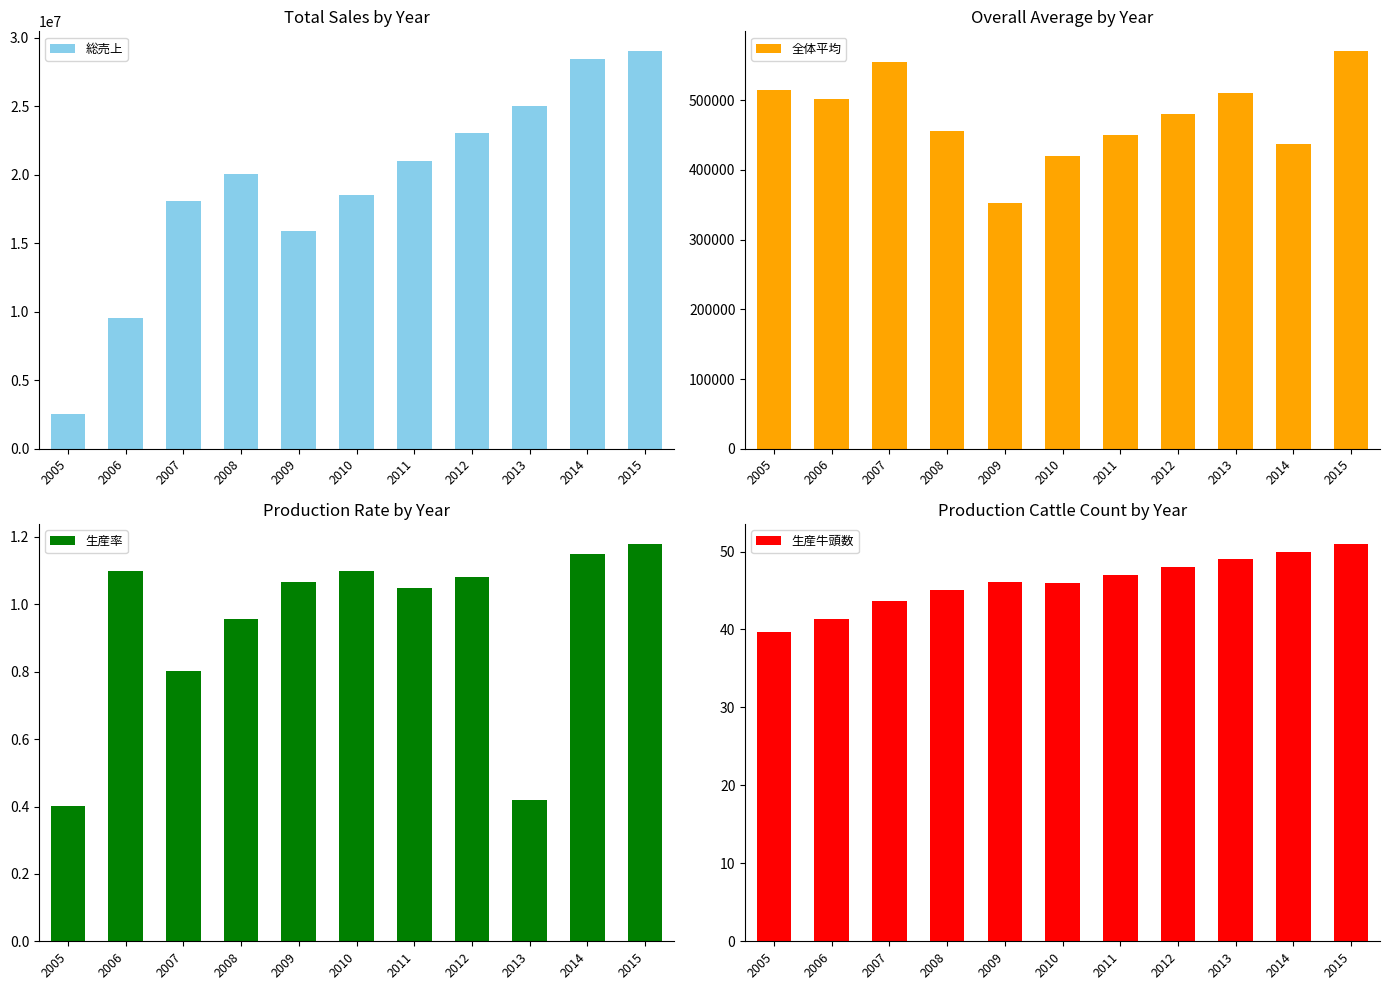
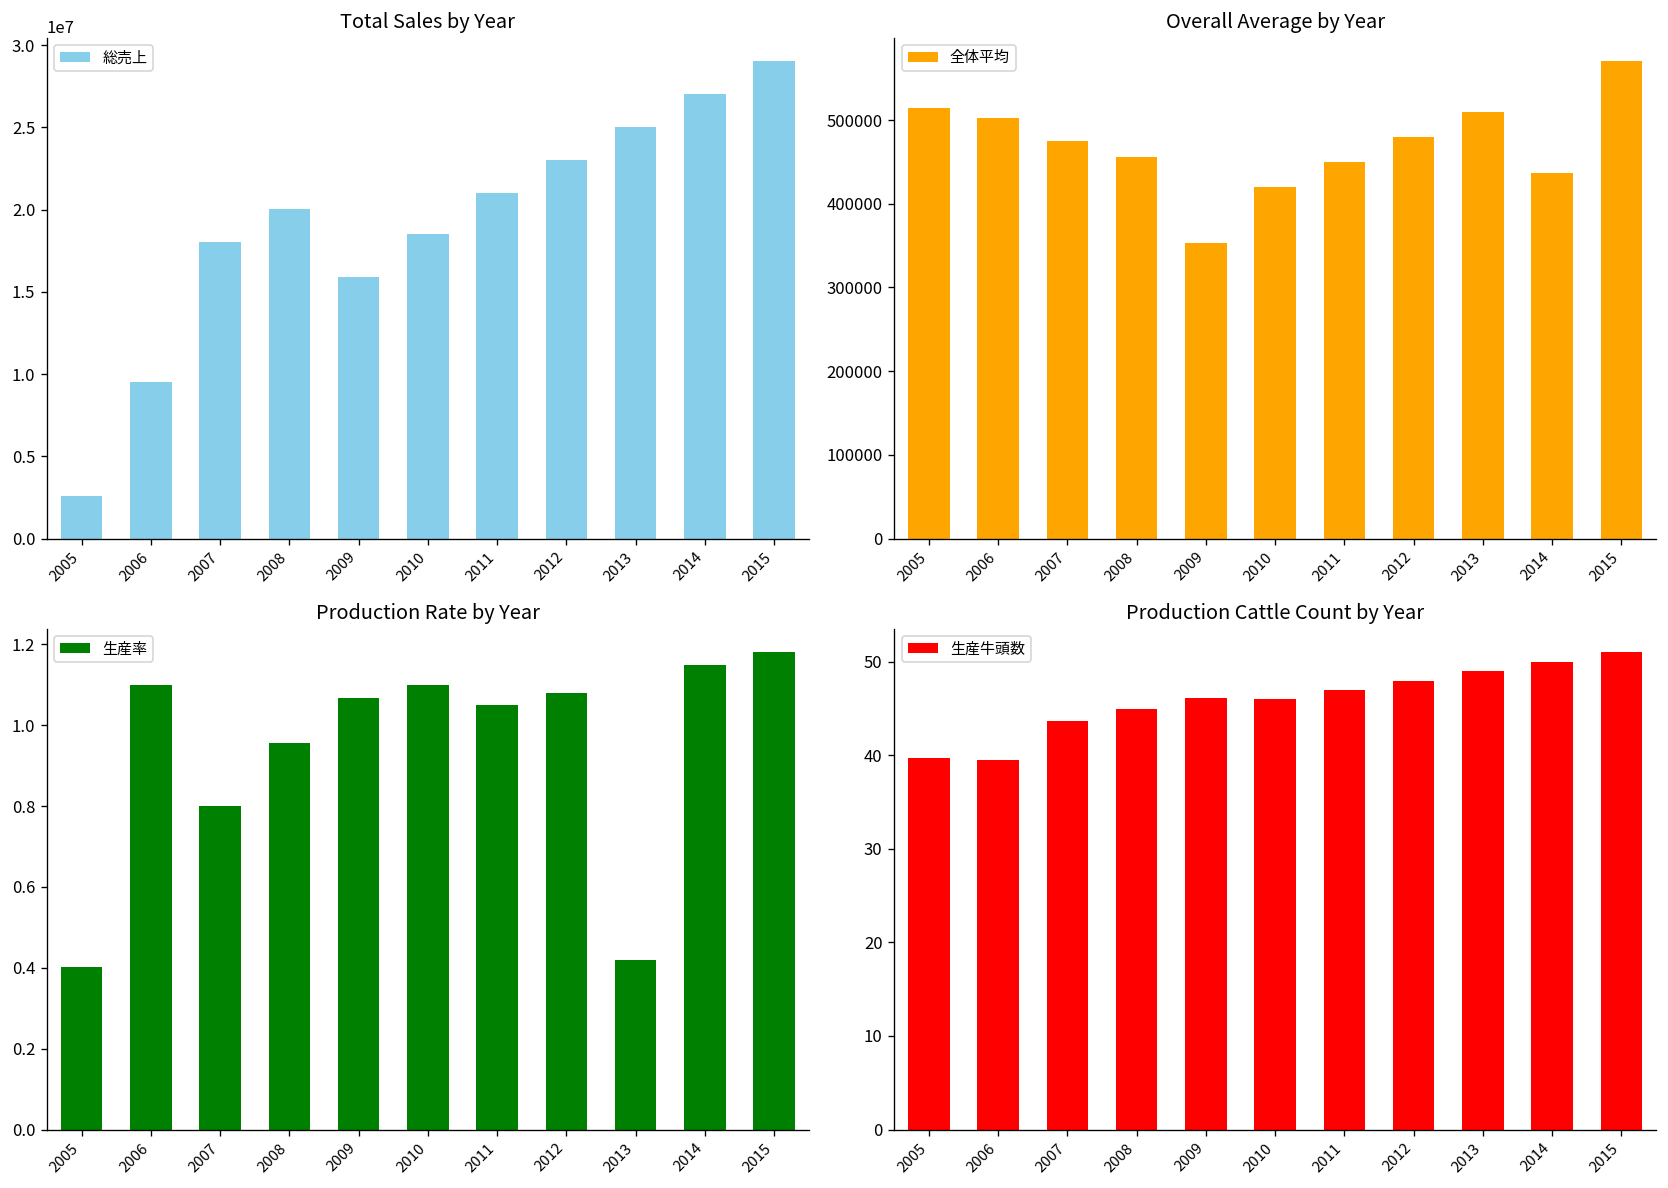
Total Sales by Year, 2014: 28400000 -> 27000000
Overall Average by Year, 2007: 550000 -> 470000
Production Cattle Count by Year, 2006: 41 -> 39
